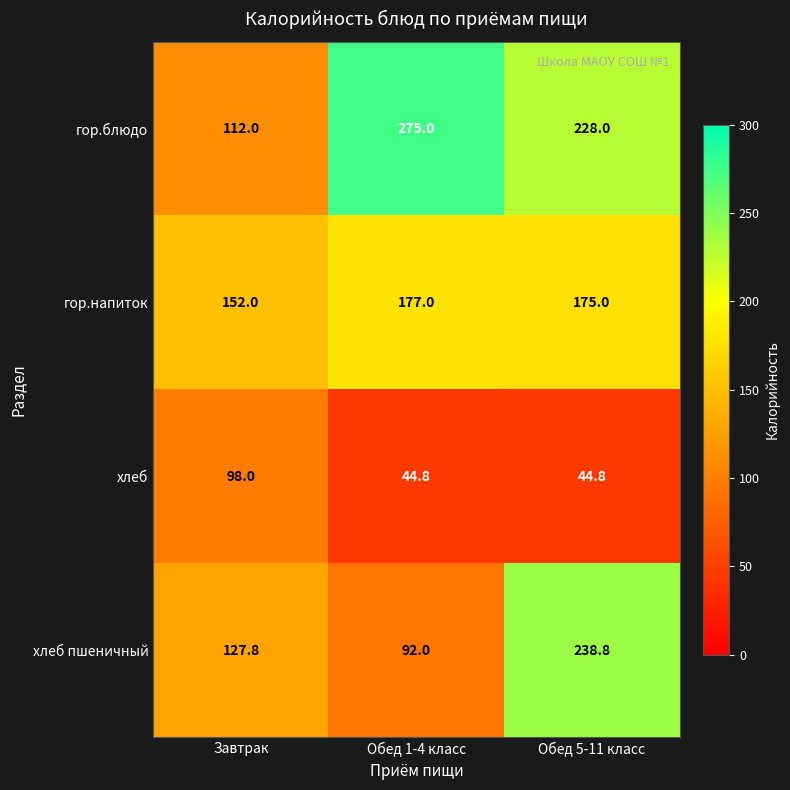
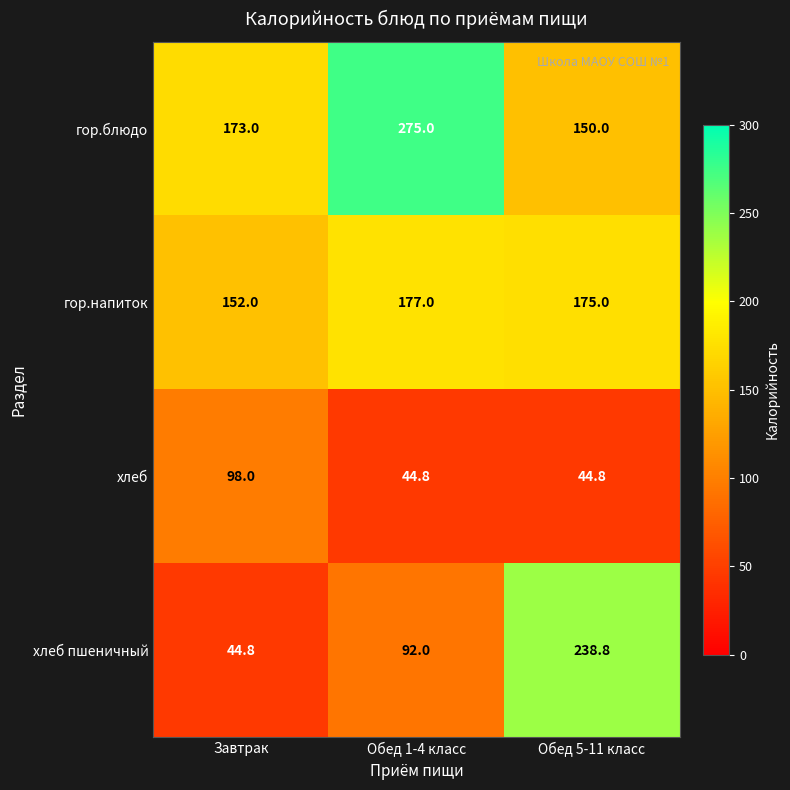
гор.блюдо, Завтрак: 112.0 -> 173.0
гор.блюдо, Обед 5-11 класс: 228.0 -> 150.0
хлеб пшеничный, Завтрак: 127.8 -> 44.8
